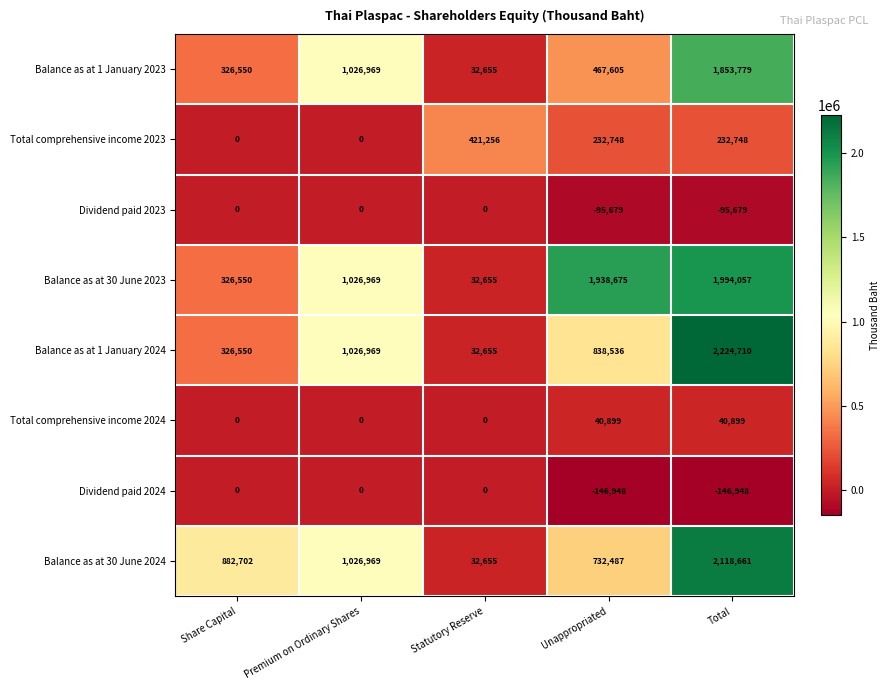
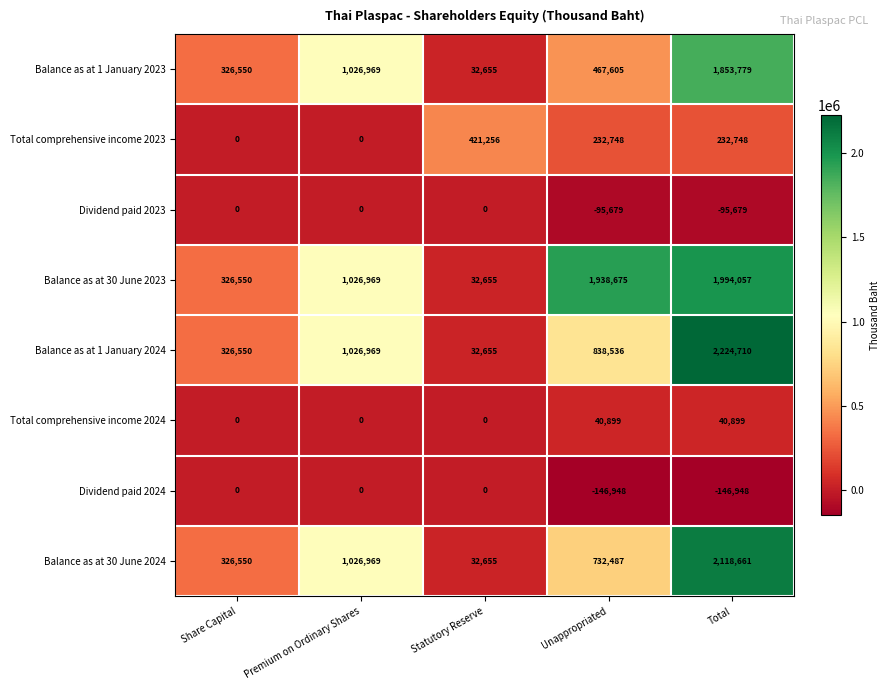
Balance as at 30 June 2024, Share Capital: 882,702 -> 326,550
